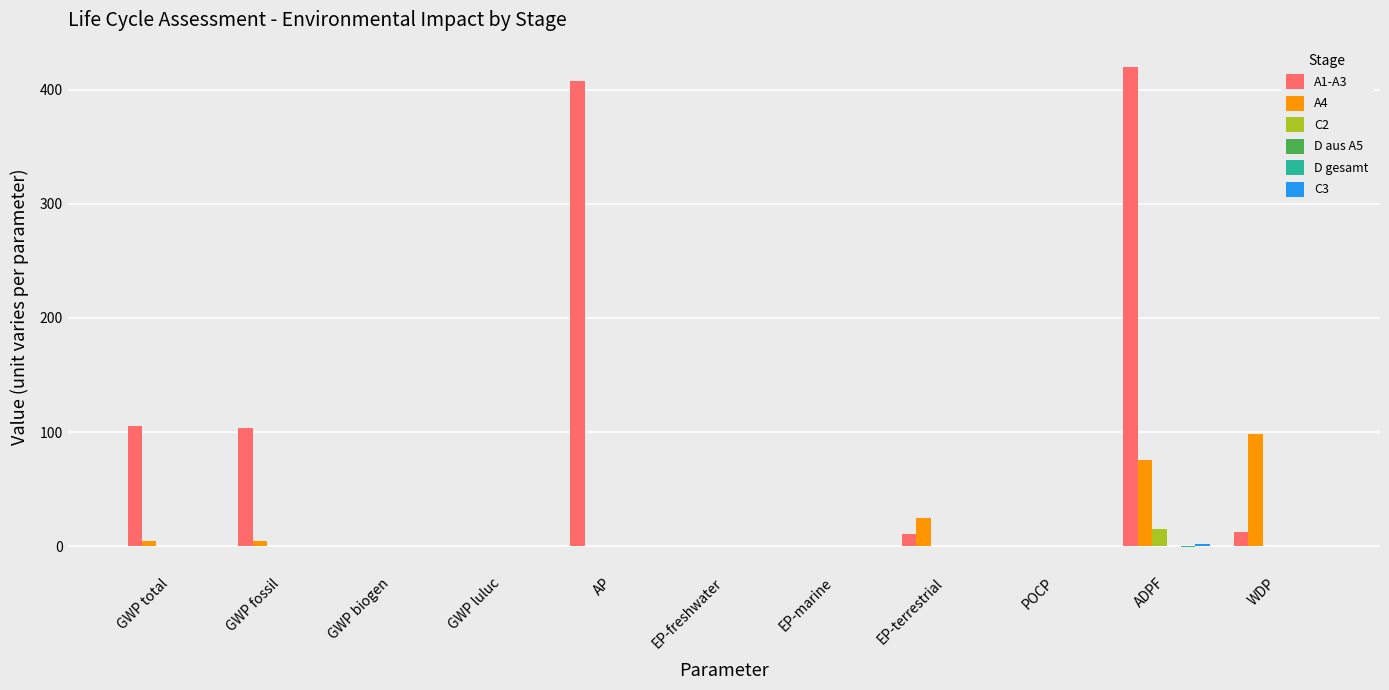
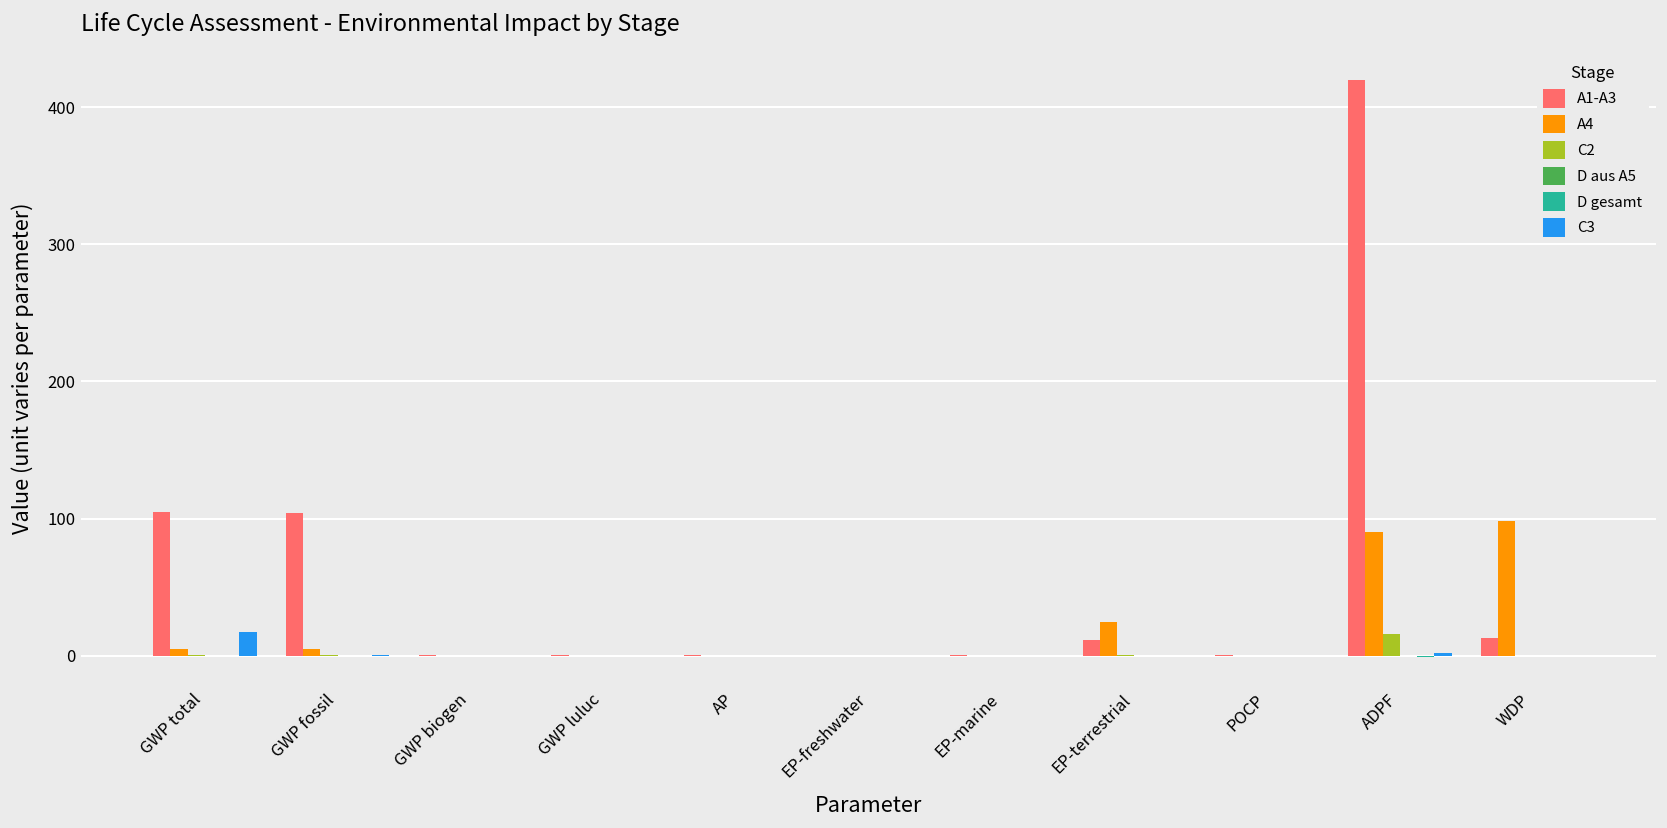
C3, GWP total: 0 -> 17
A1-A3, AP: 408 -> 0
A4, ADPF: 76 -> 90
